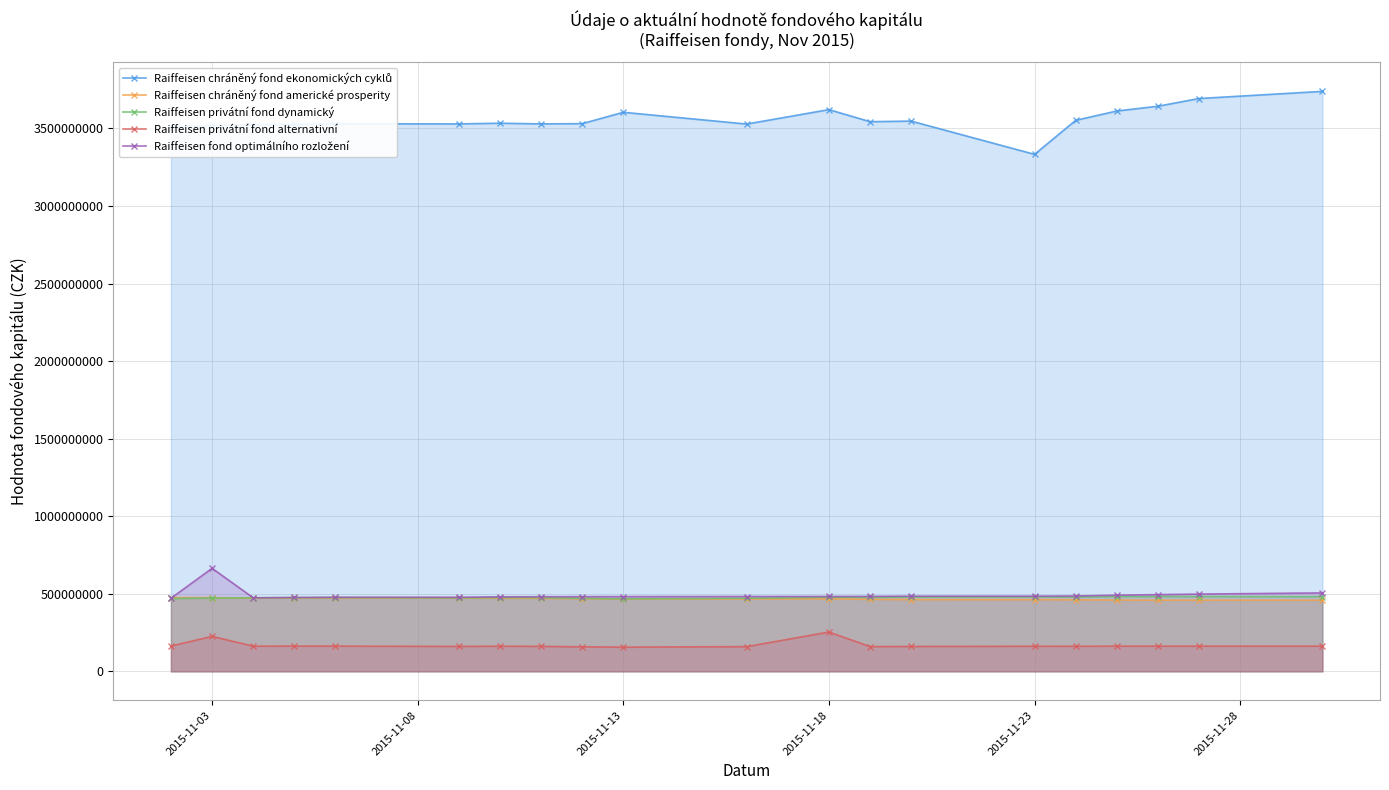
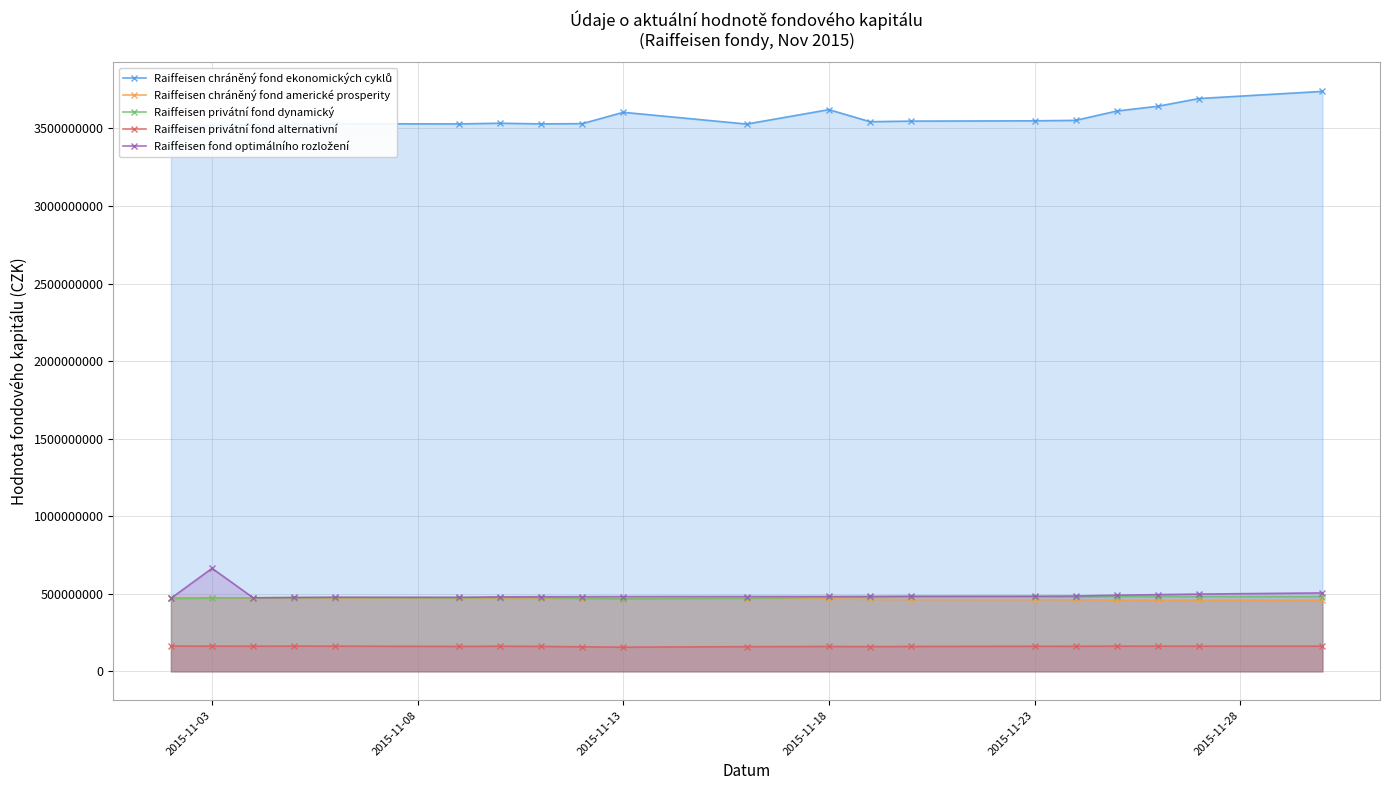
Raiffeisen privátní fond alternativní, 2015-11-03: 230000000 -> 160000000
Raiffeisen privátní fond alternativní, 2015-11-18: 250000000 -> 160000000
Raiffeisen chráněný fond ekonomických cyklů, 2015-11-23: 3330000000 -> 3550000000
